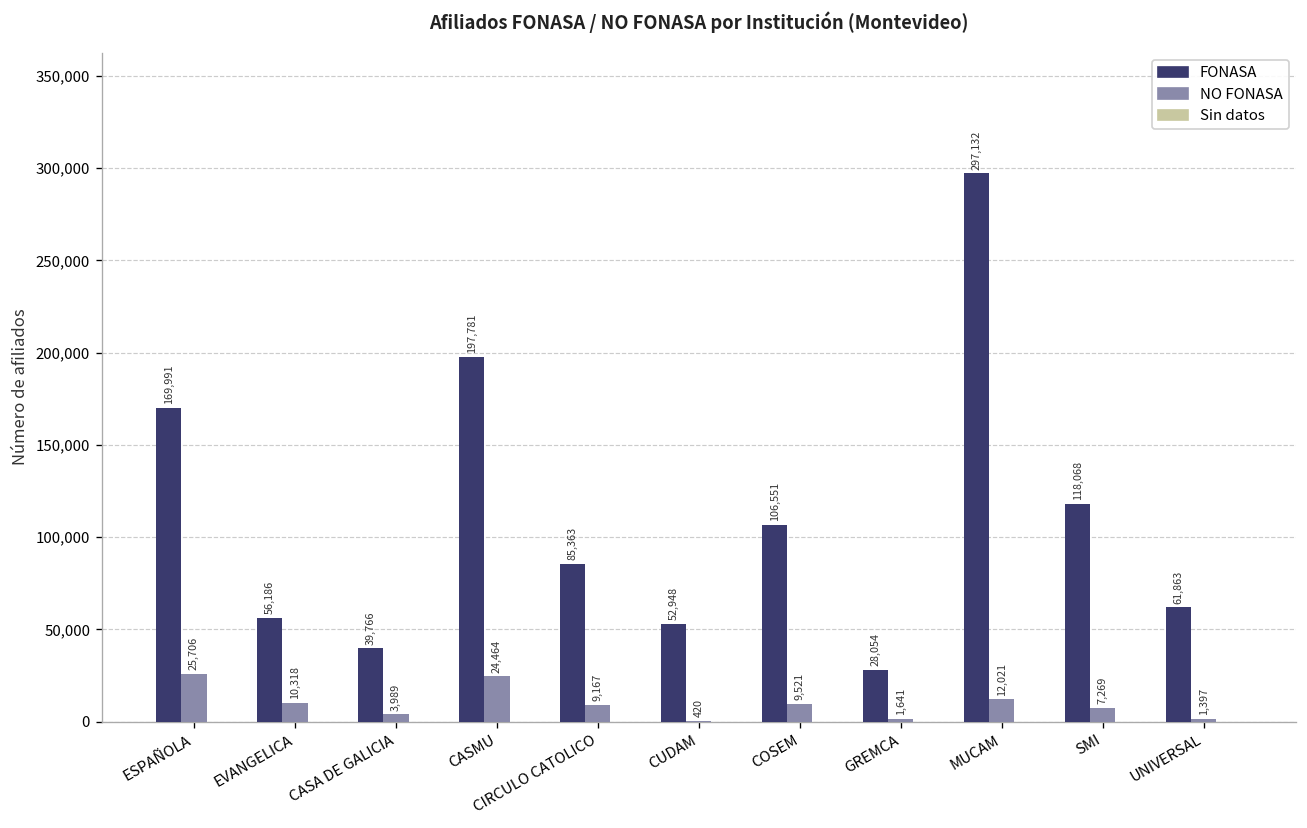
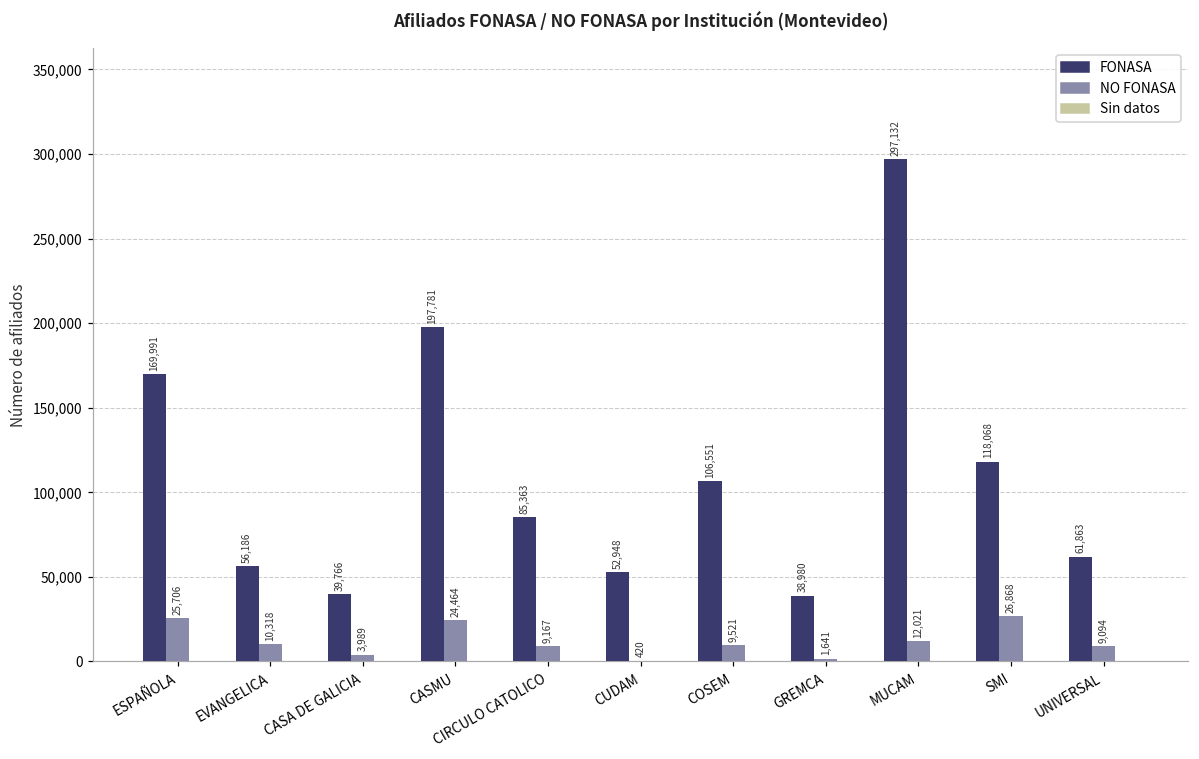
FONASA, GREMCA: 28,054 -> 38,980
NO FONASA, SMI: 7,269 -> 26,868
NO FONASA, UNIVERSAL: 1,397 -> 9,094
